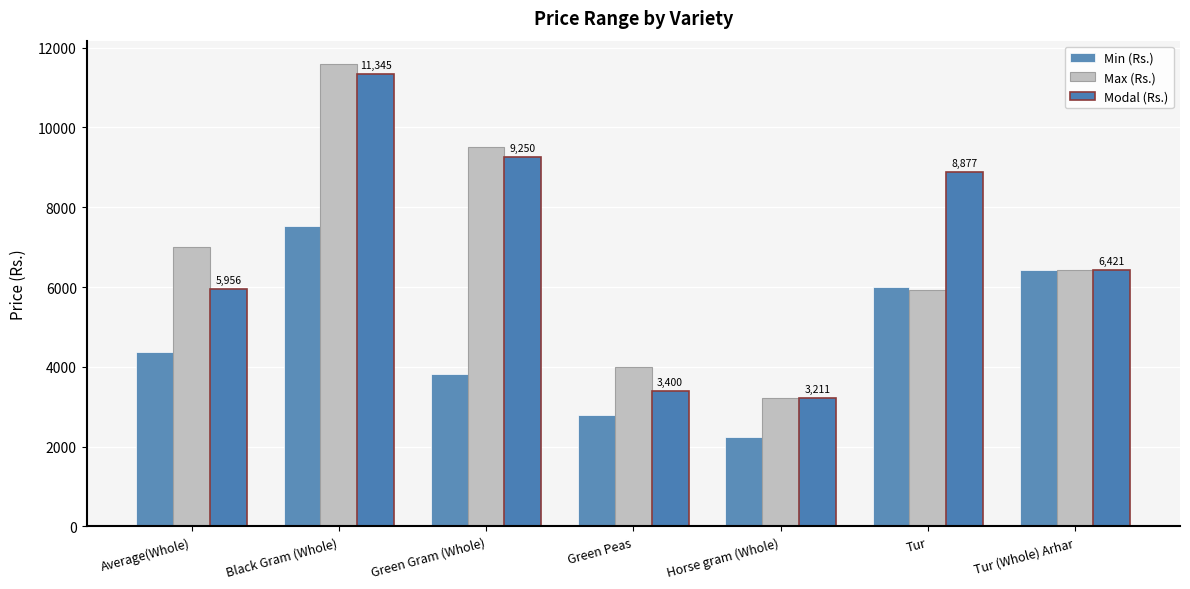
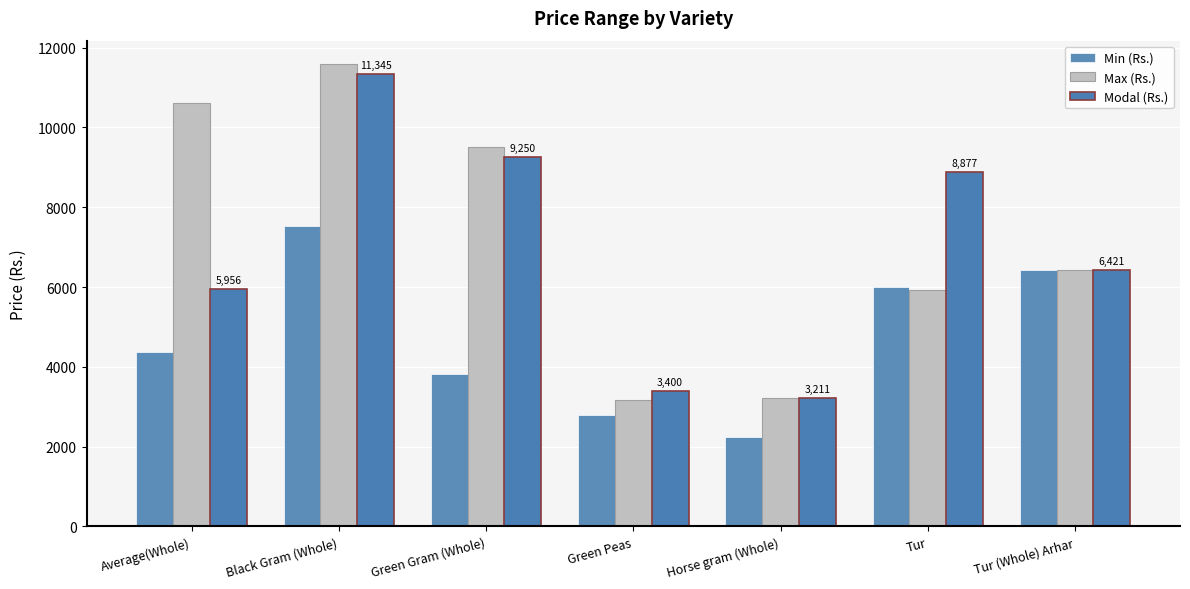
Max (Rs.), Average(Whole): 7000 -> 10600
Max (Rs.), Green Peas: 4000 -> 3200
